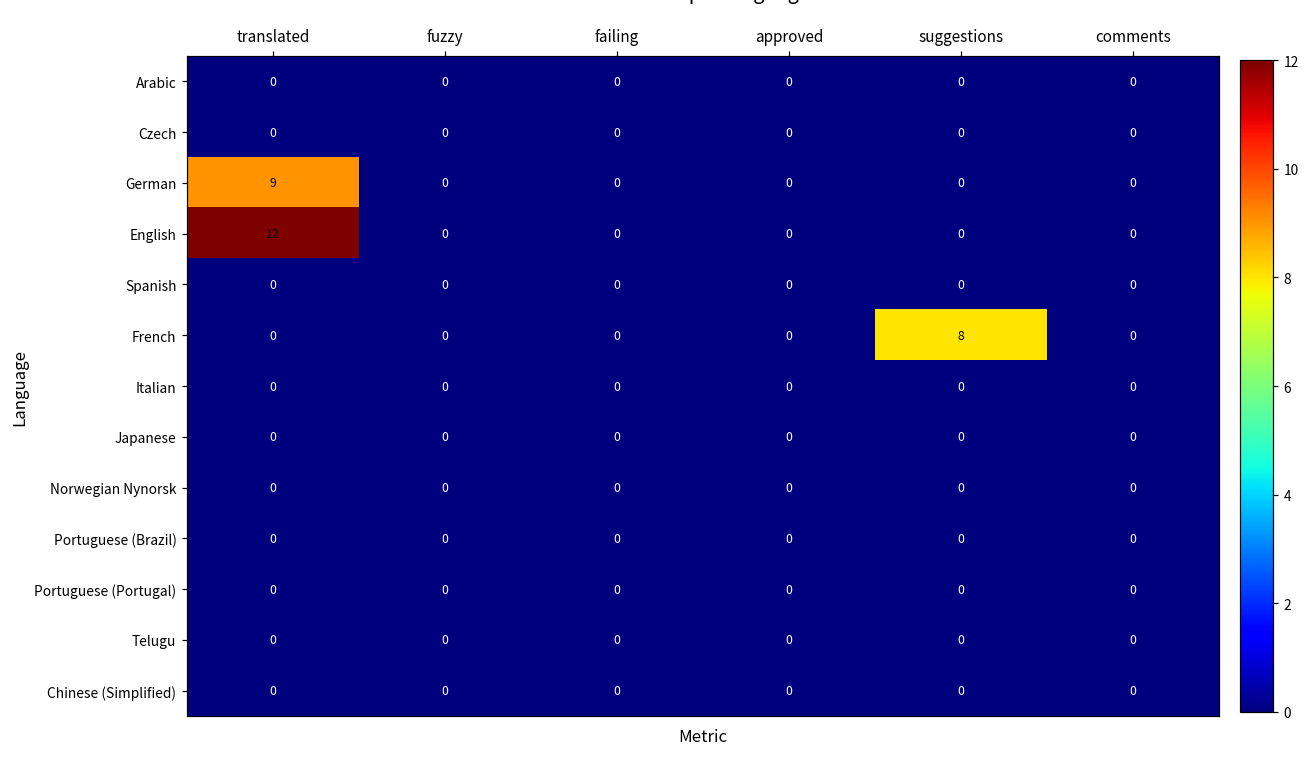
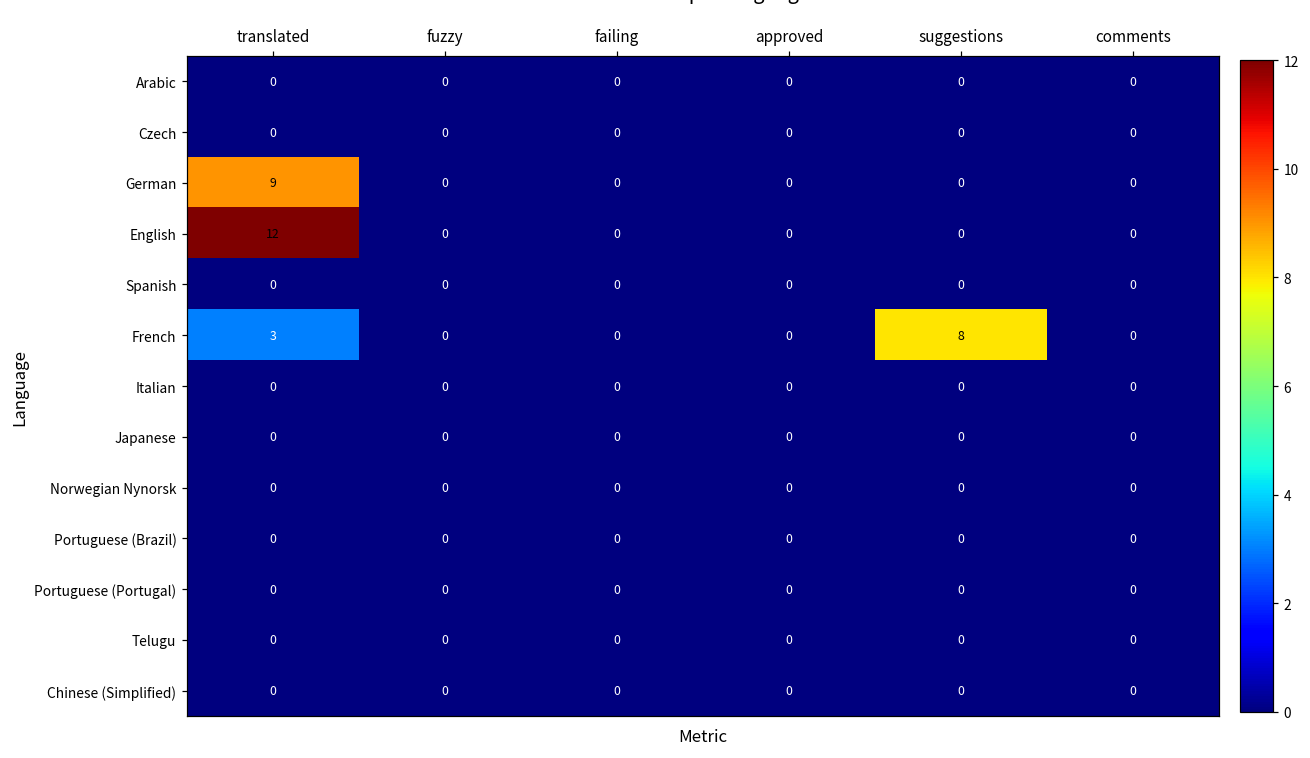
French, translated: 0 -> 3
